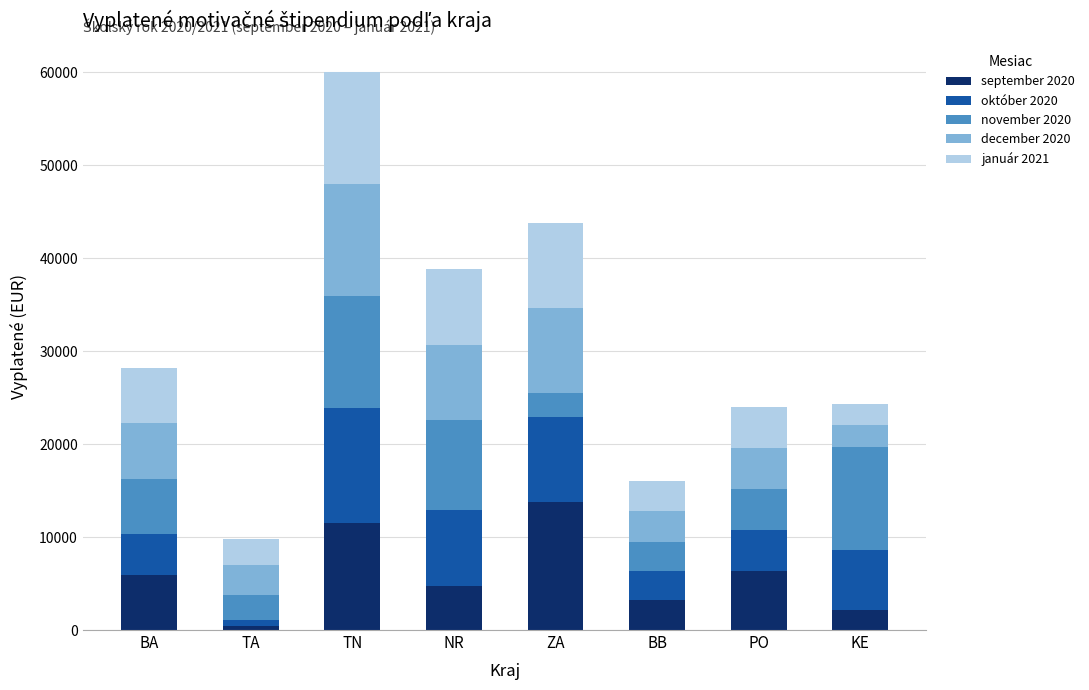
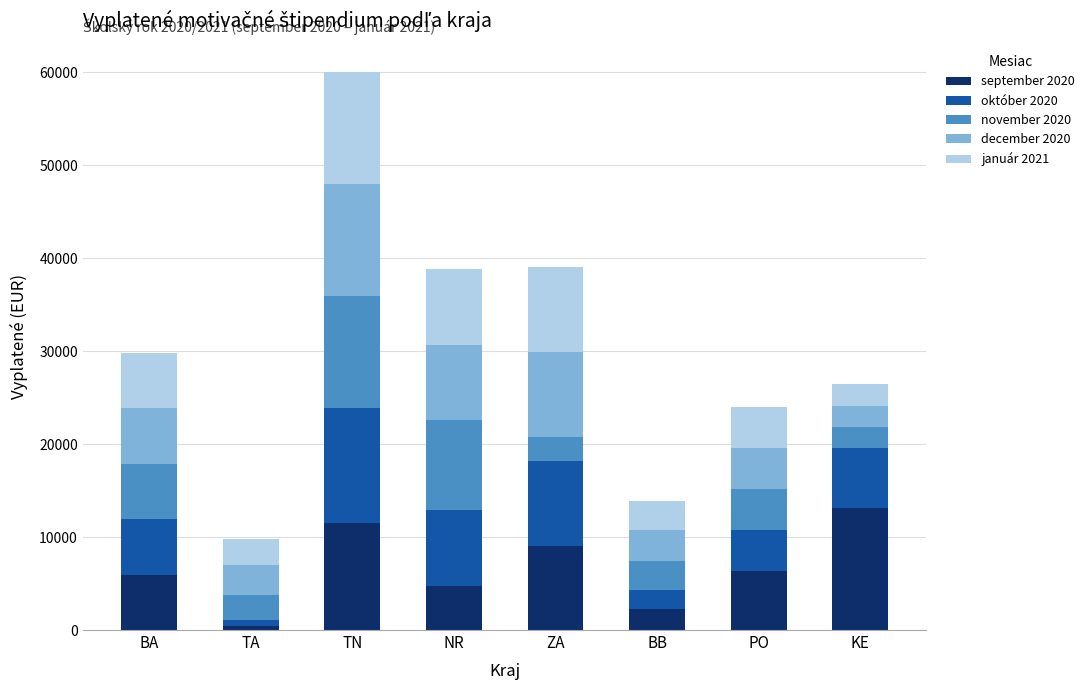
október 2020, BA: 4000 -> 6000
september 2020, ZA: 14000 -> 9000
september 2020, BB: 3000 -> 2000
október 2020, BB: 3000 -> 2000
september 2020, KE: 2000 -> 13000
november 2020, KE: 11000 -> 2000
